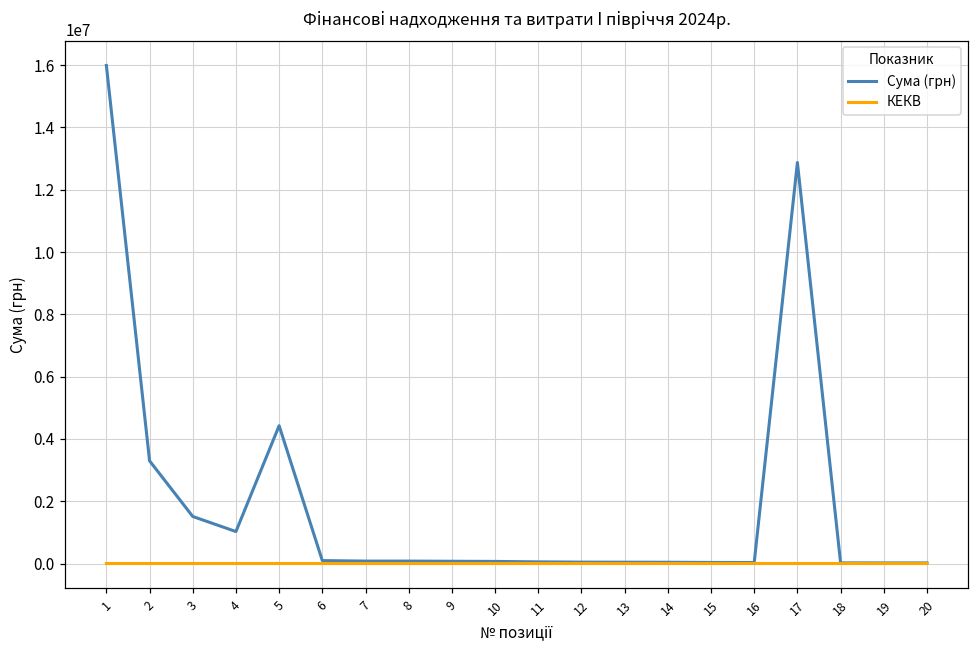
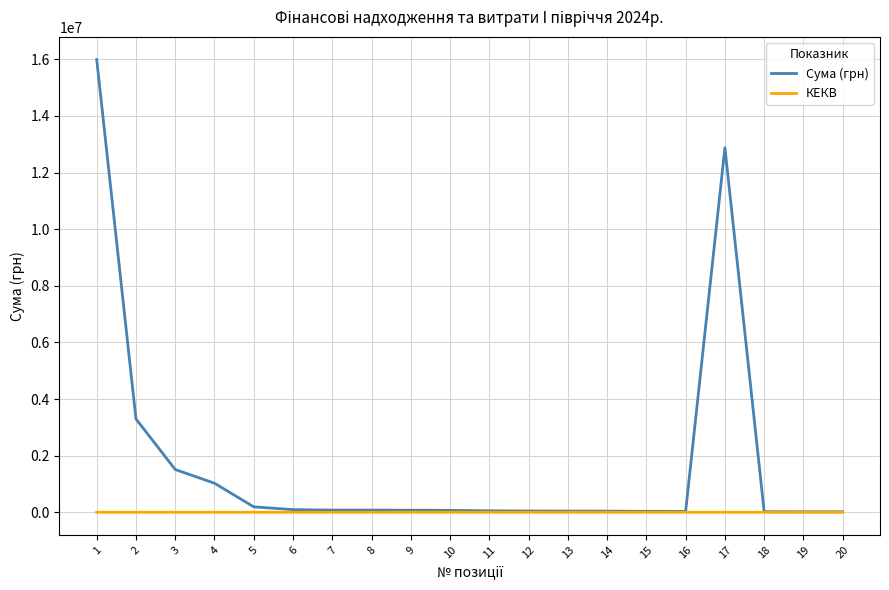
Сума (грн), 5: 4400000 -> 200000
